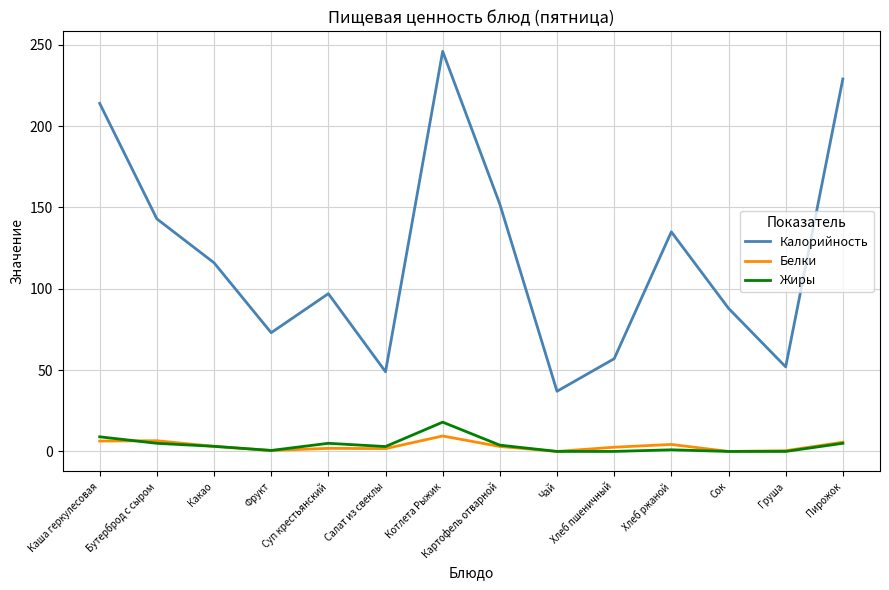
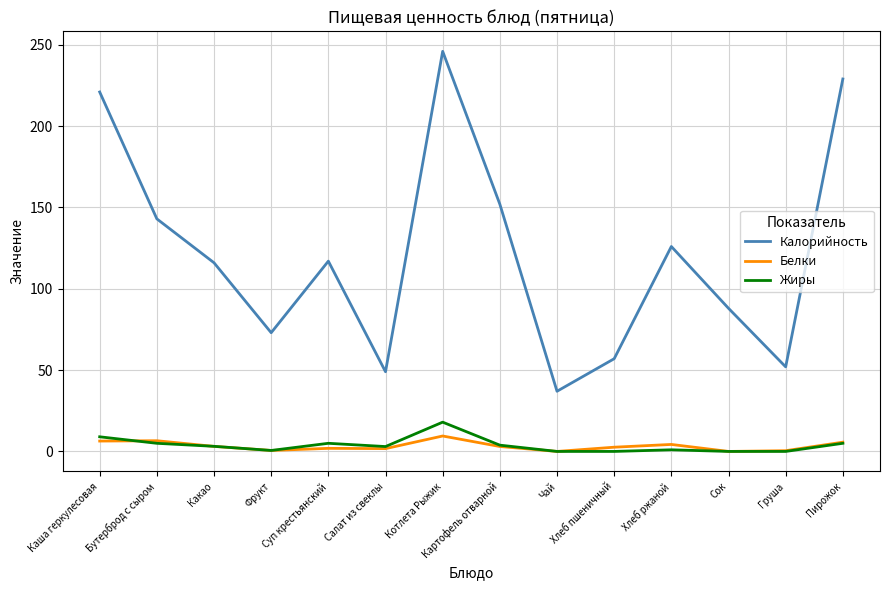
Калорийность, Каша геркулесовая: 214 -> 221
Калорийность, Суп крестьянский: 97 -> 117
Калорийность, Хлеб ржаной: 135 -> 126
